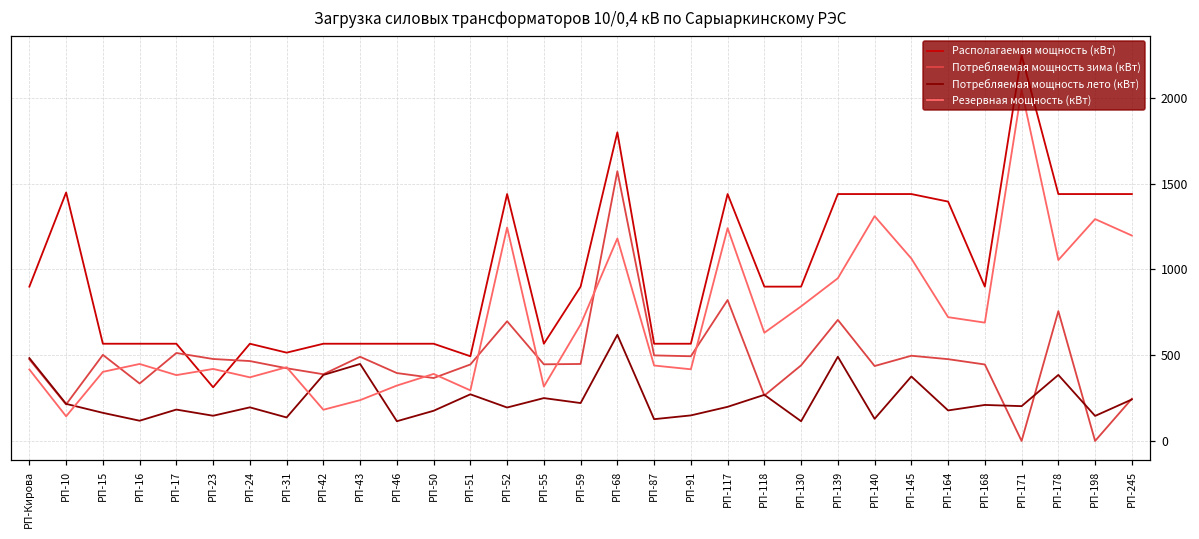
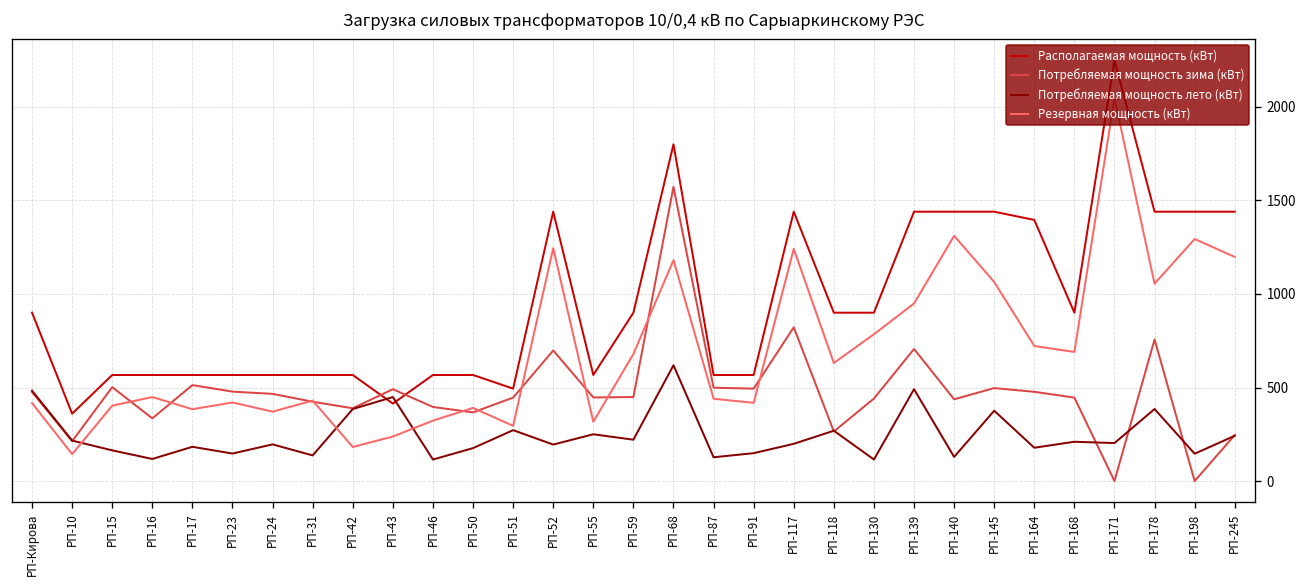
Располагаемая мощность (кВт), РП-10: 1450 -> 360
Располагаемая мощность (кВт), РП-23: 310 -> 570
Располагаемая мощность (кВт), РП-31: 520 -> 570
Располагаемая мощность (кВт), РП-43: 570 -> 410
